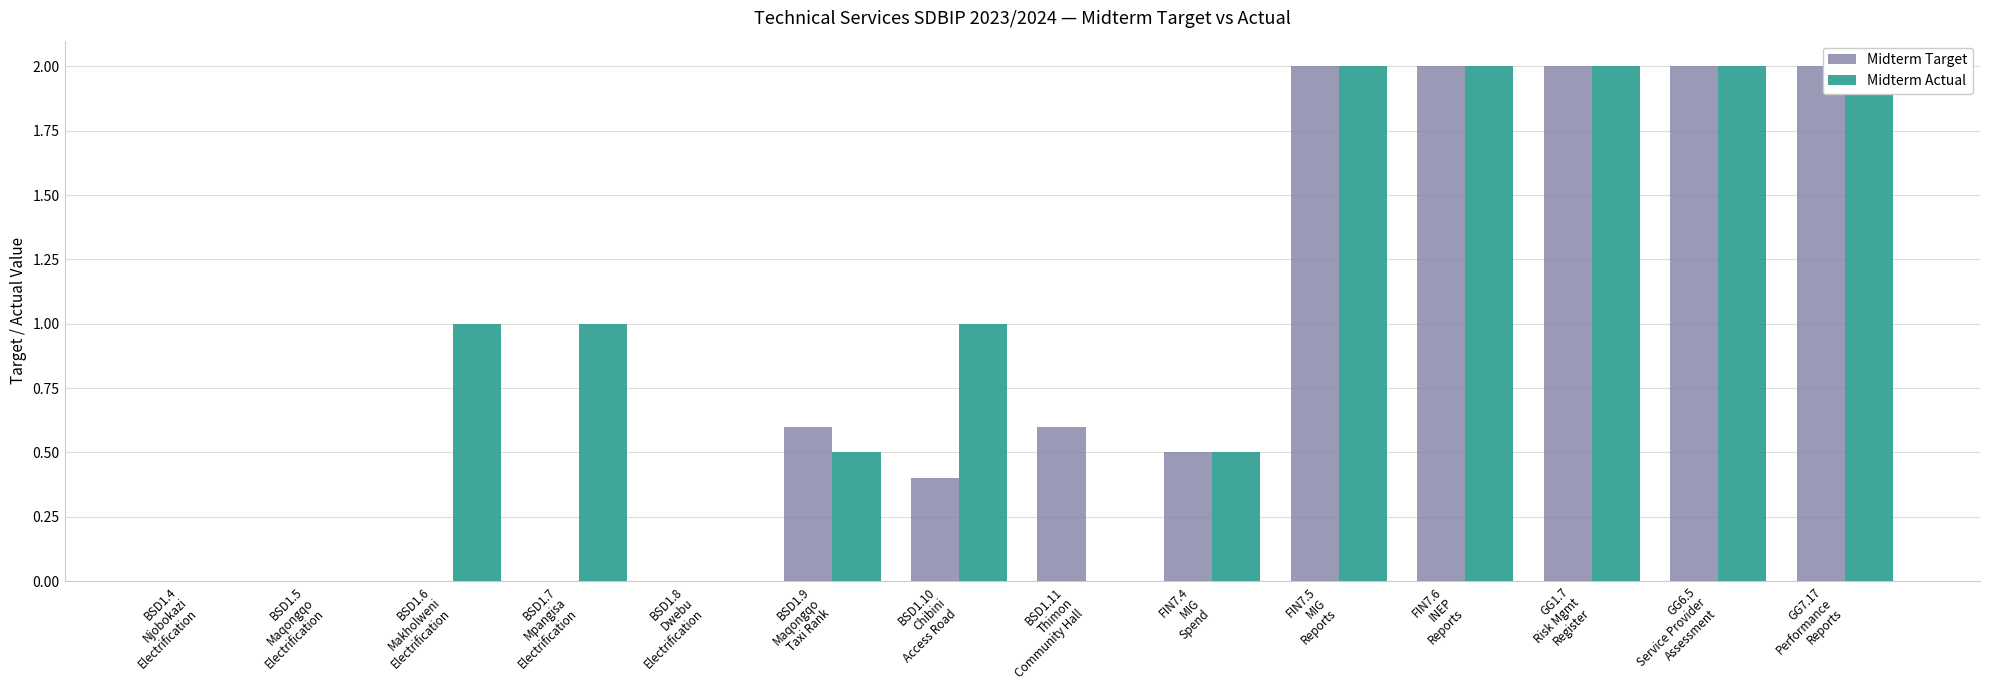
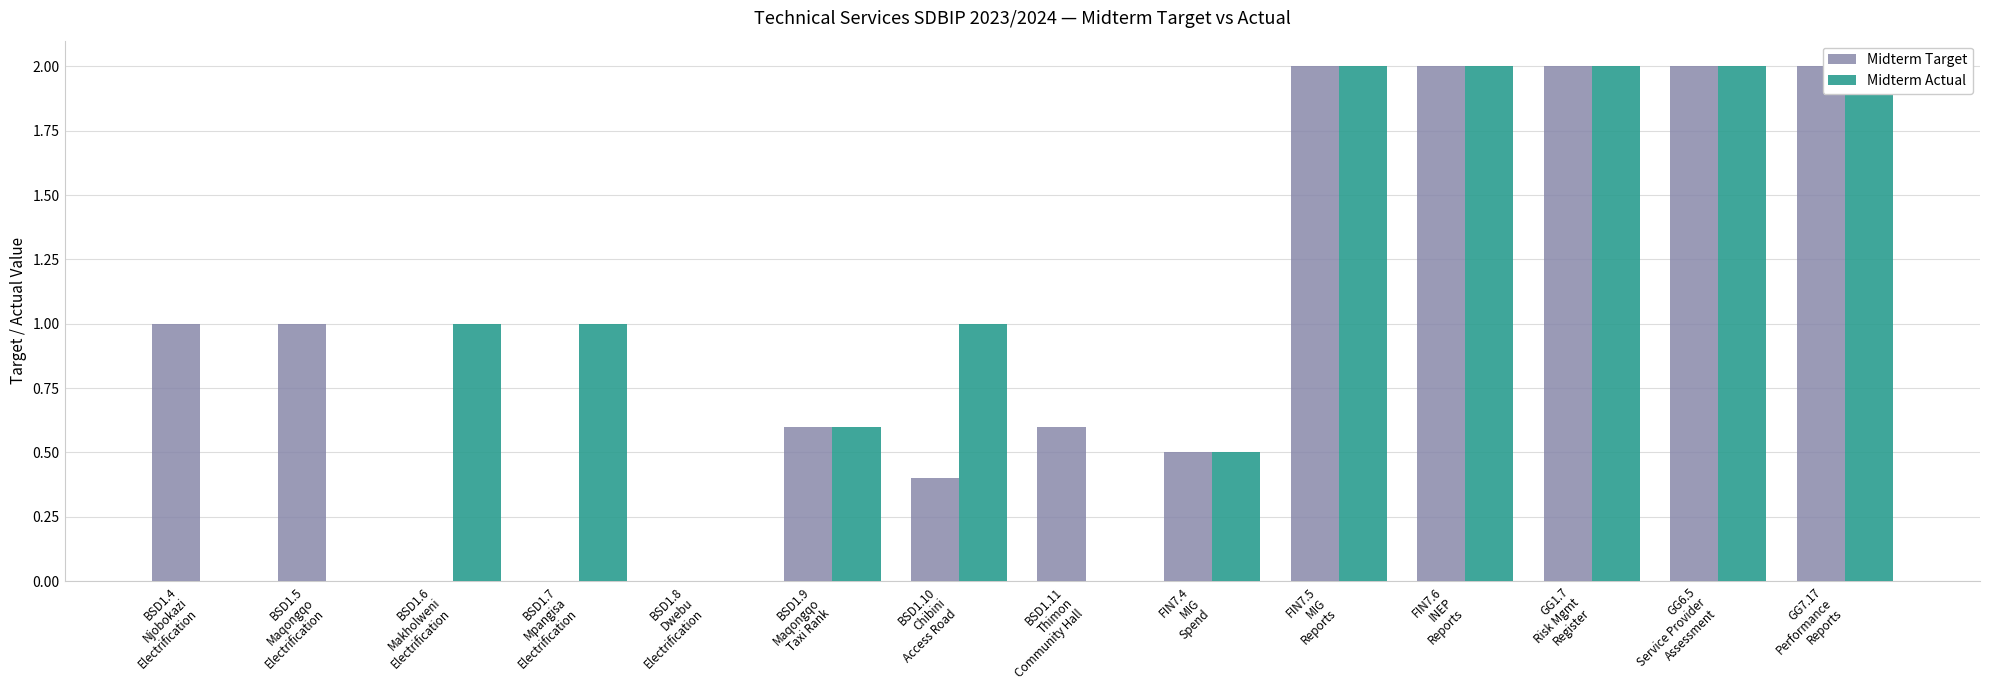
Midterm Target, BSD1.4 Njobokazi Electrification: 0 -> 1
Midterm Target, BSD1.5 Maqongqo Electrification: 0 -> 1
Midterm Actual, BSD1.9 Maqongqo Taxi Rank: 0.5 -> 0.6
